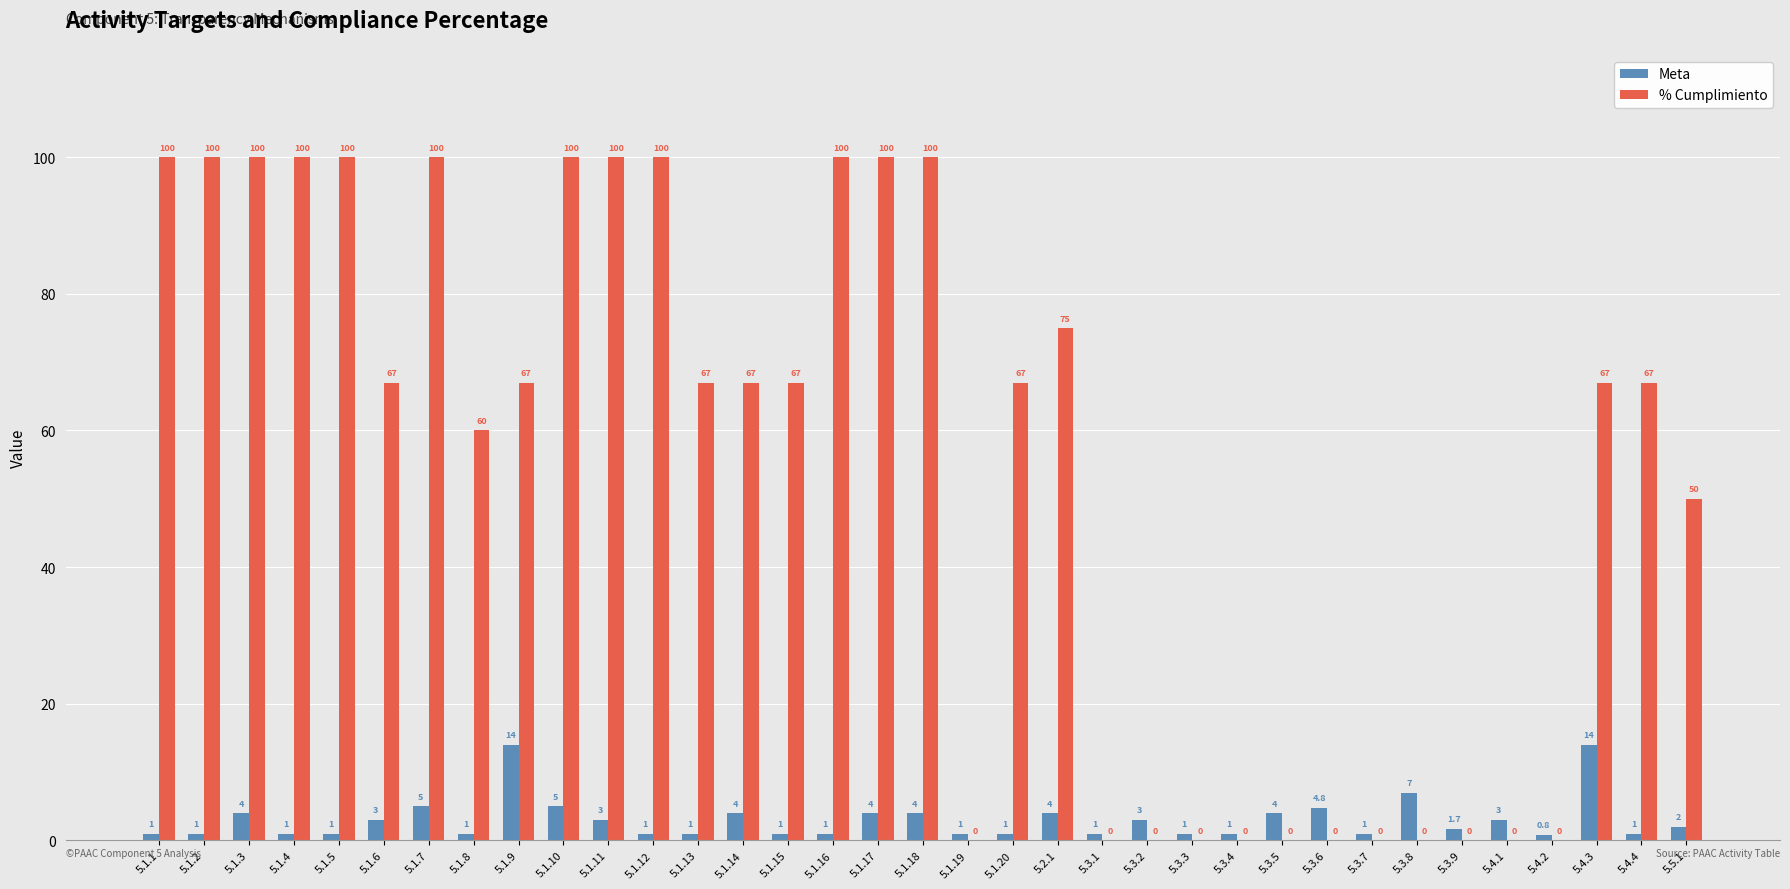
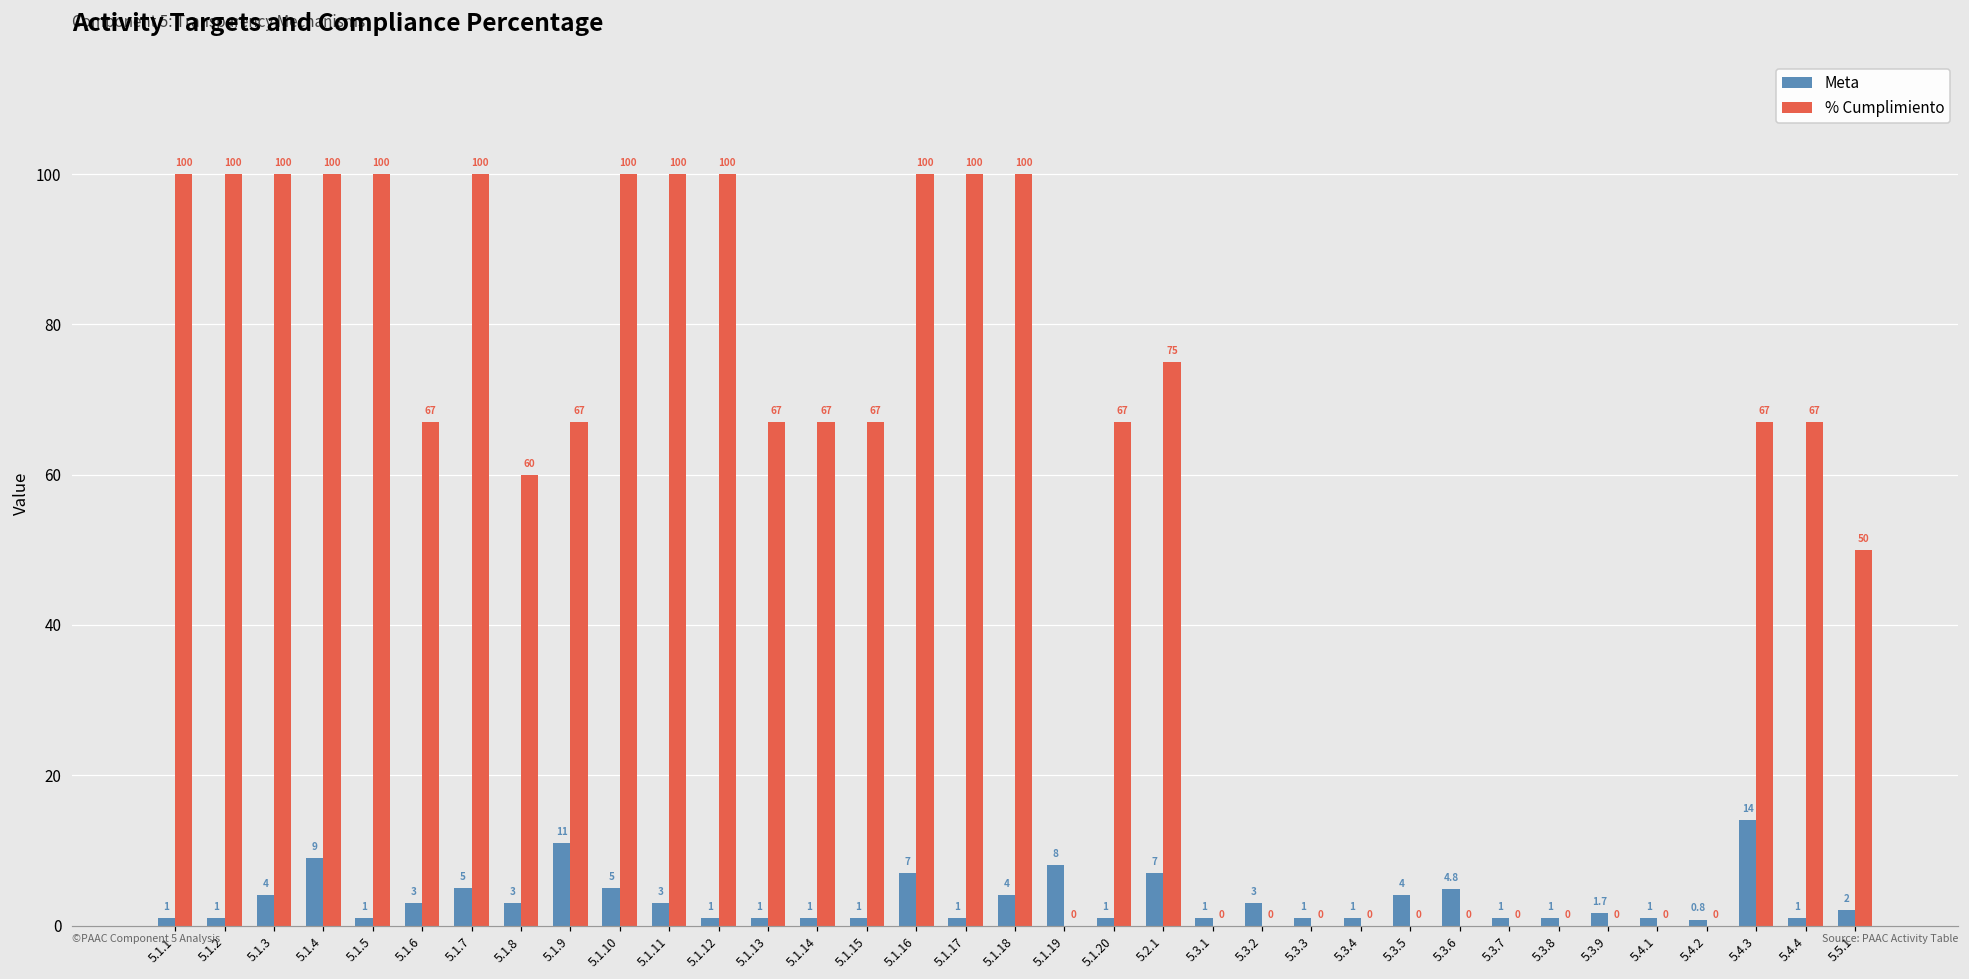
Meta, 5.1.4: 1 -> 9
Meta, 5.1.8: 1 -> 3
Meta, 5.1.9: 14 -> 11
Meta, 5.1.14: 4 -> 1
Meta, 5.1.16: 1 -> 7
Meta, 5.1.17: 4 -> 1
Meta, 5.1.19: 1 -> 8
Meta, 5.2.1: 4 -> 7
Meta, 5.3.8: 7 -> 1
Meta, 5.4.1: 3 -> 1
